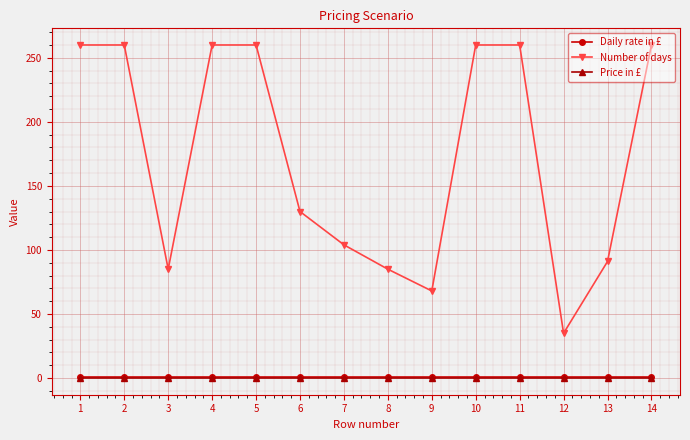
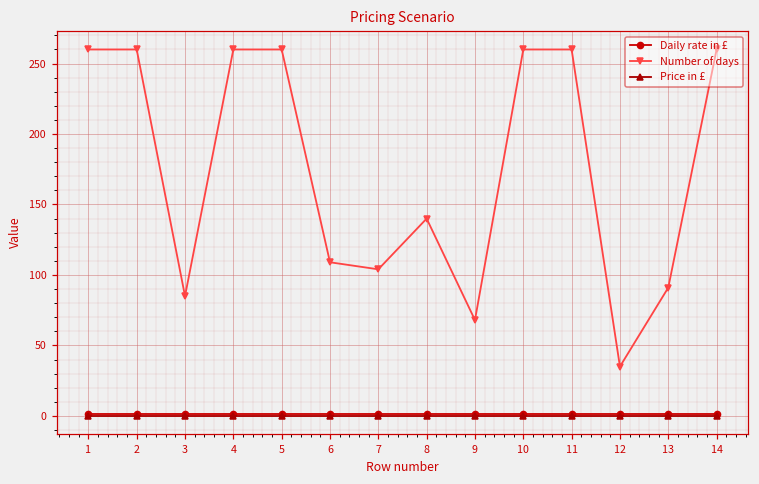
Number of days, 6: 130 -> 109
Number of days, 8: 85 -> 140
